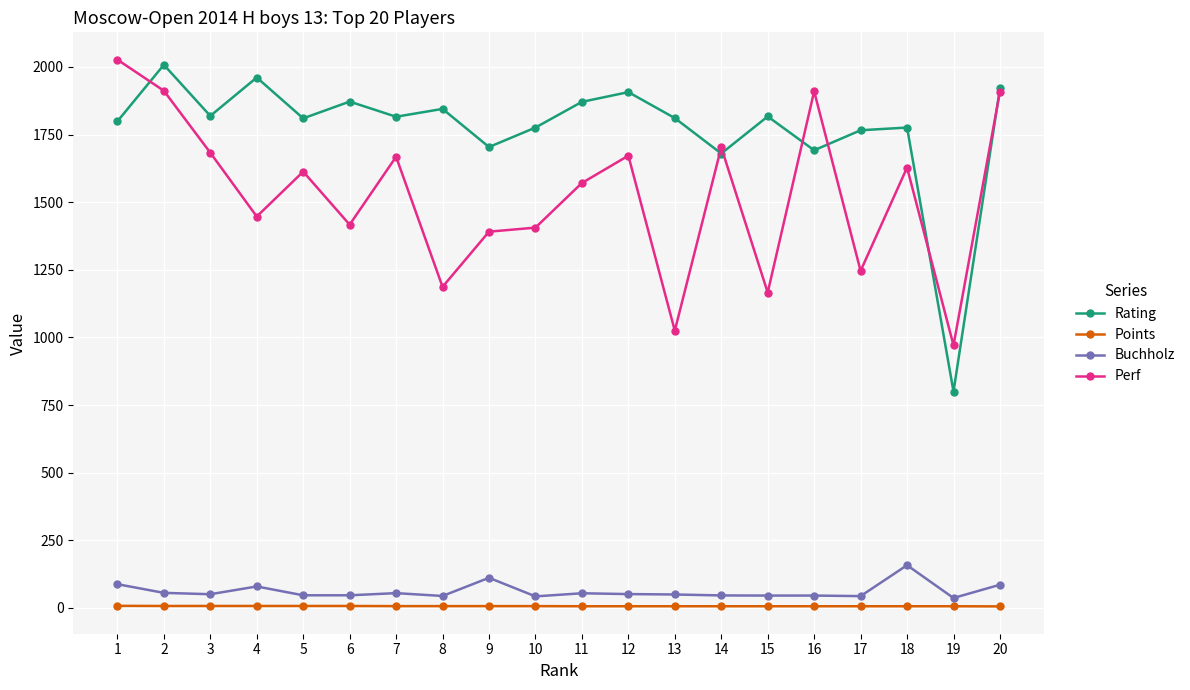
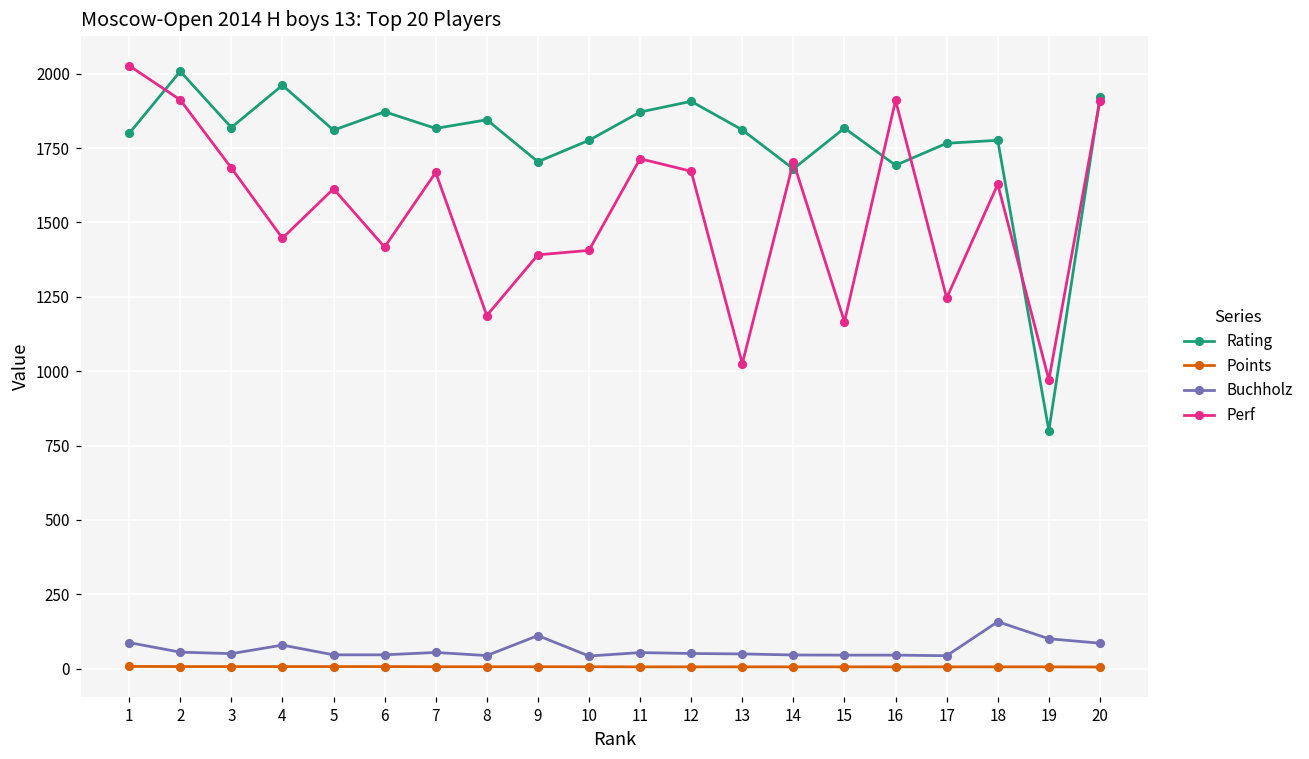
Perf, 11: 1570 -> 1710
Buchholz, 19: 40 -> 100
